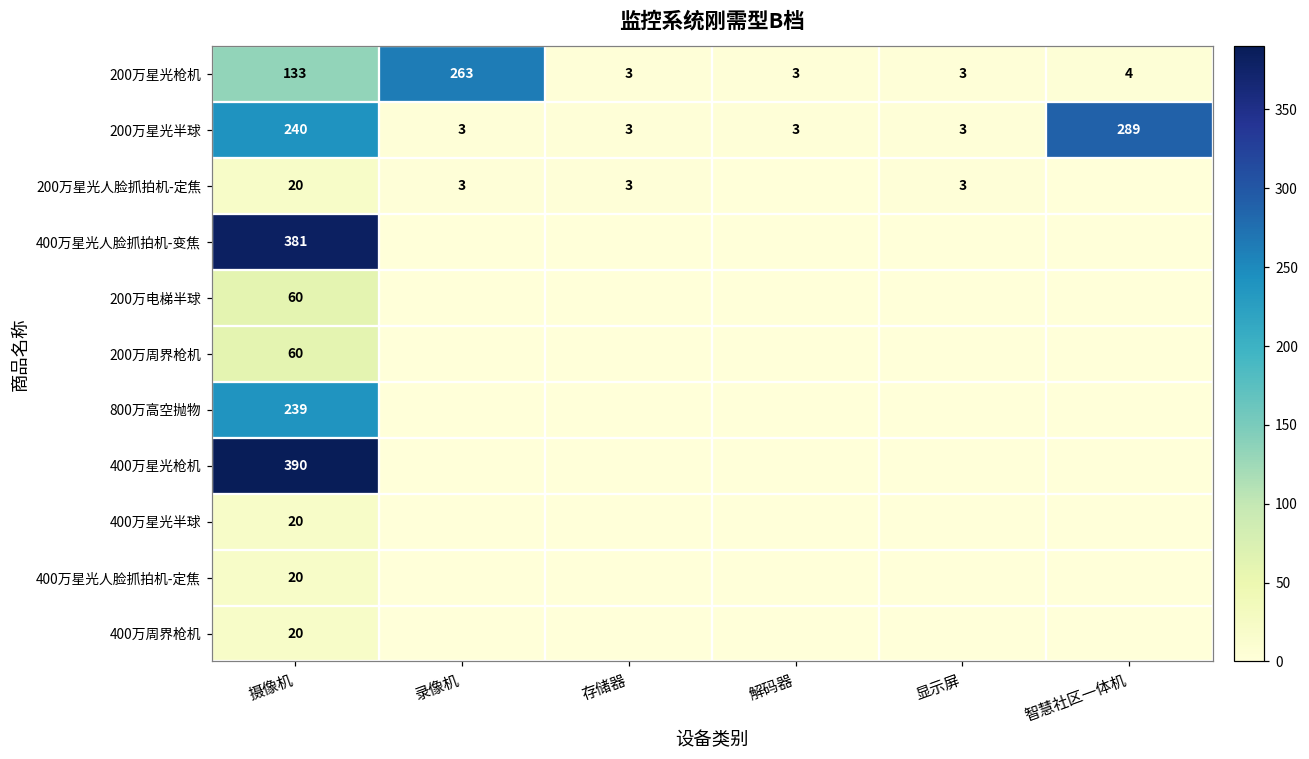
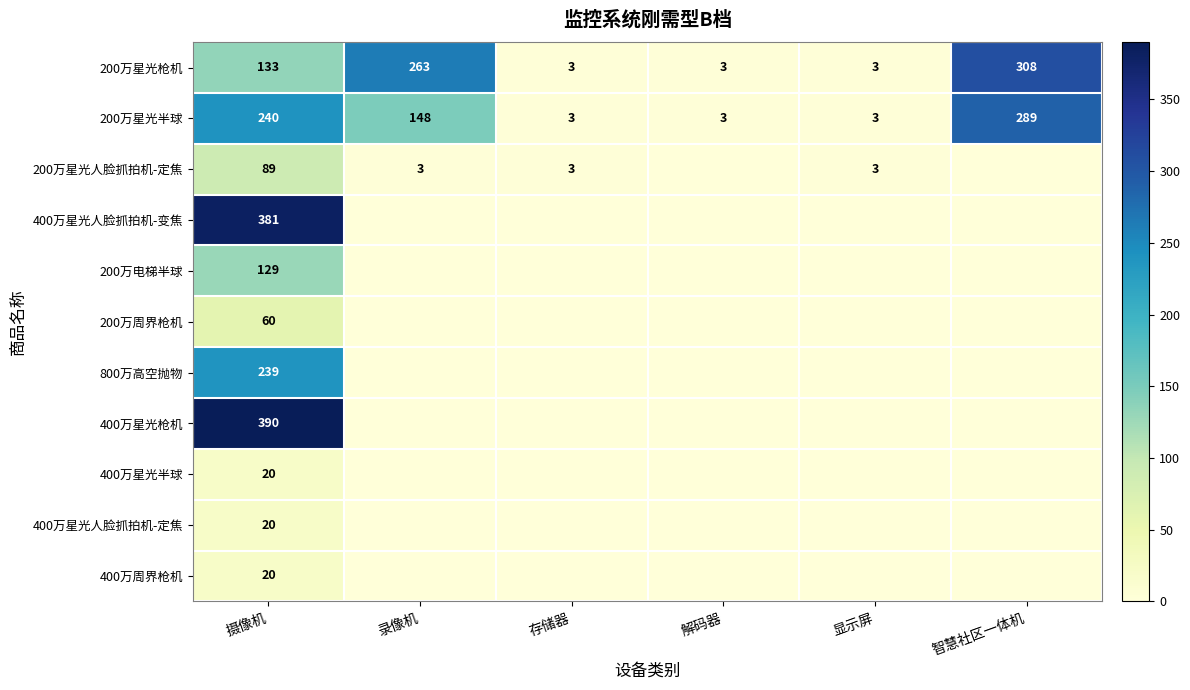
200万星光枪机, 智慧社区一体机: 4 -> 308
200万星光半球, 录像机: 3 -> 148
200万星光人脸抓拍机-定焦, 摄像机: 20 -> 89
200万电梯半球, 摄像机: 60 -> 129
